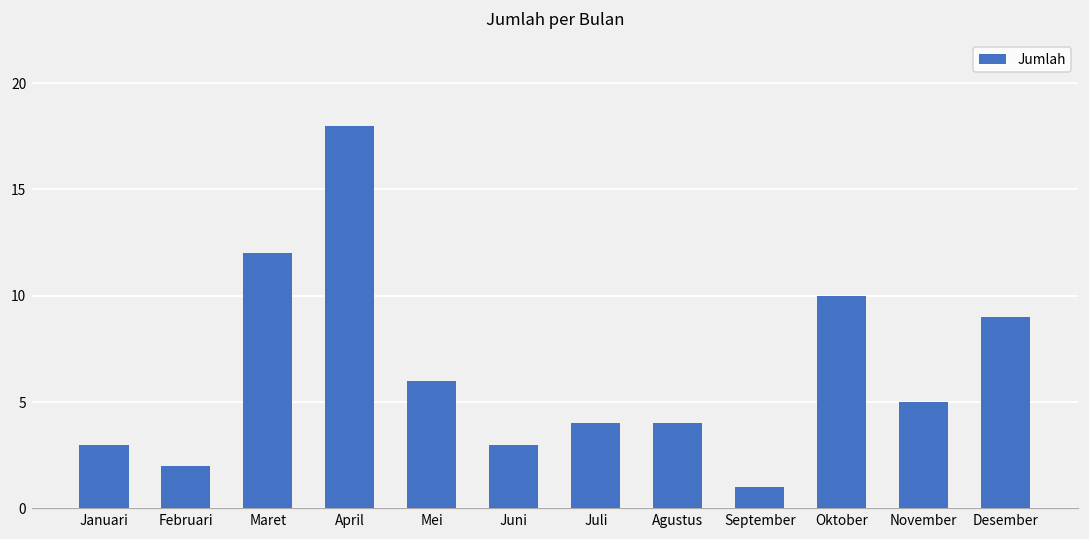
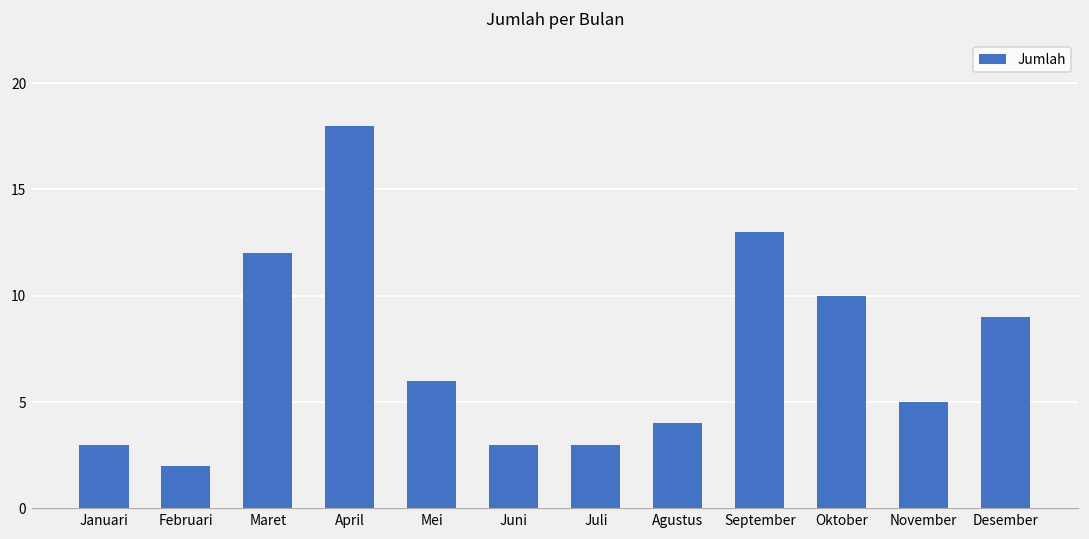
Juli: 4 -> 3
September: 1 -> 13
